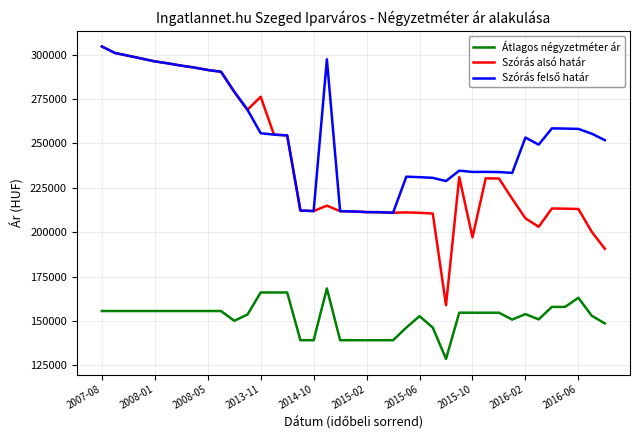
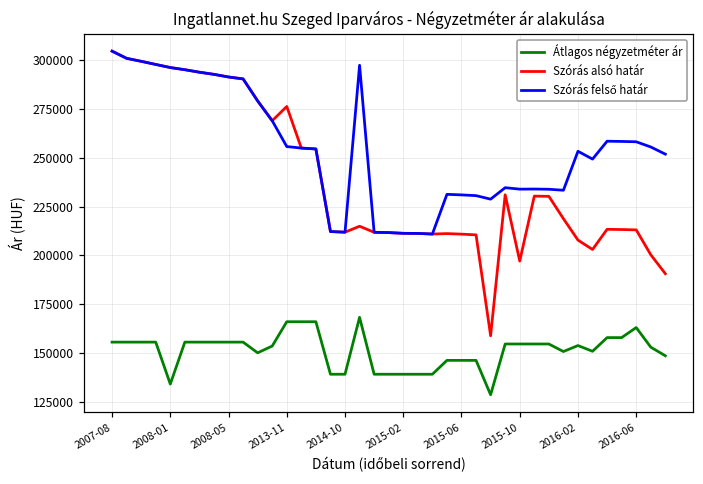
Átlagos négyzetméter ár, 2008-01: 156000 -> 134000
Átlagos négyzetméter ár, 2015-06: 153000 -> 146000
